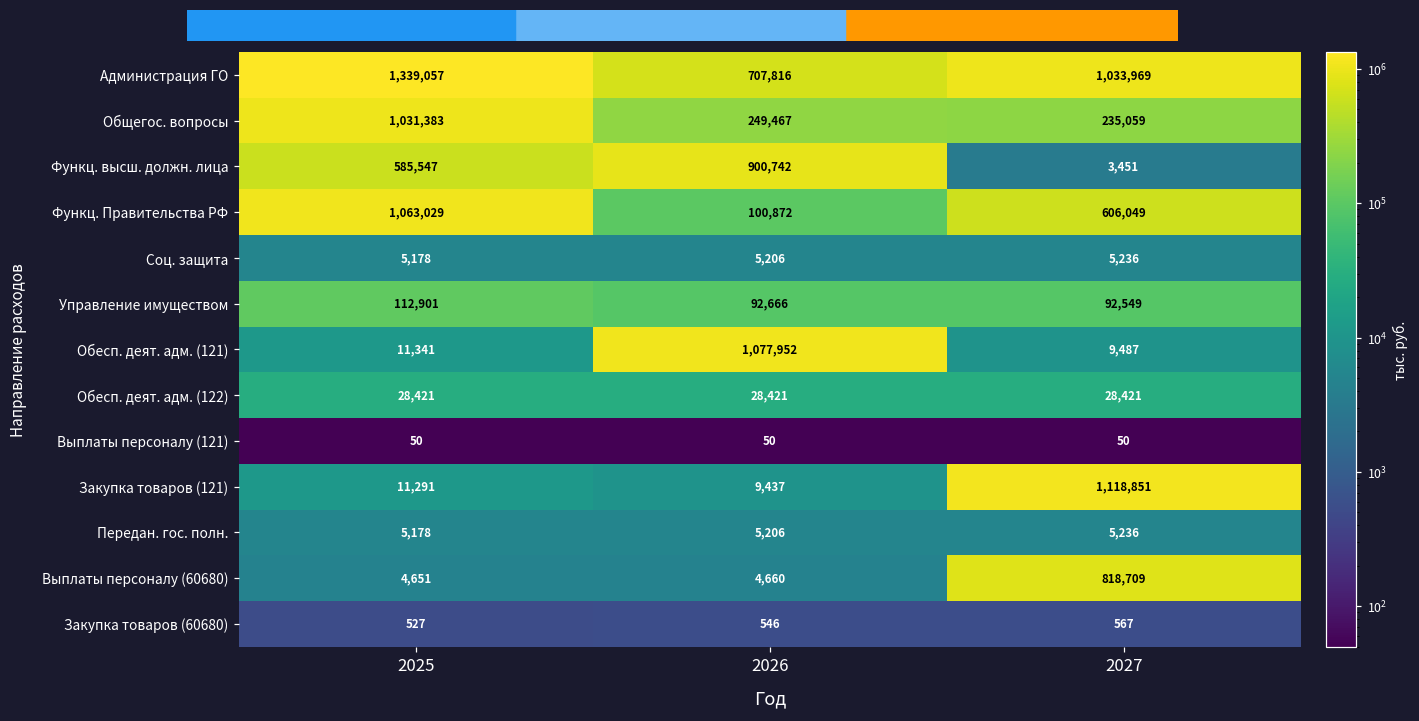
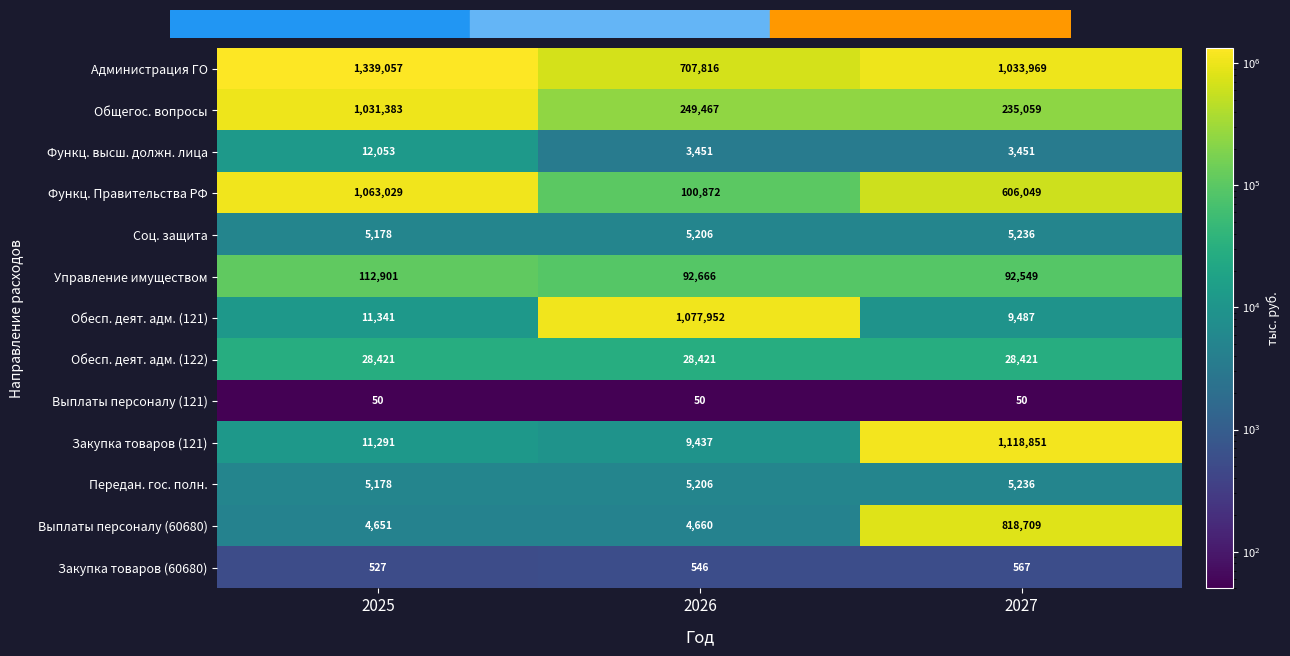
Функц. высш. должн. лица, 2025: 585,547 -> 12,053
Функц. высш. должн. лица, 2026: 900,742 -> 3,451
